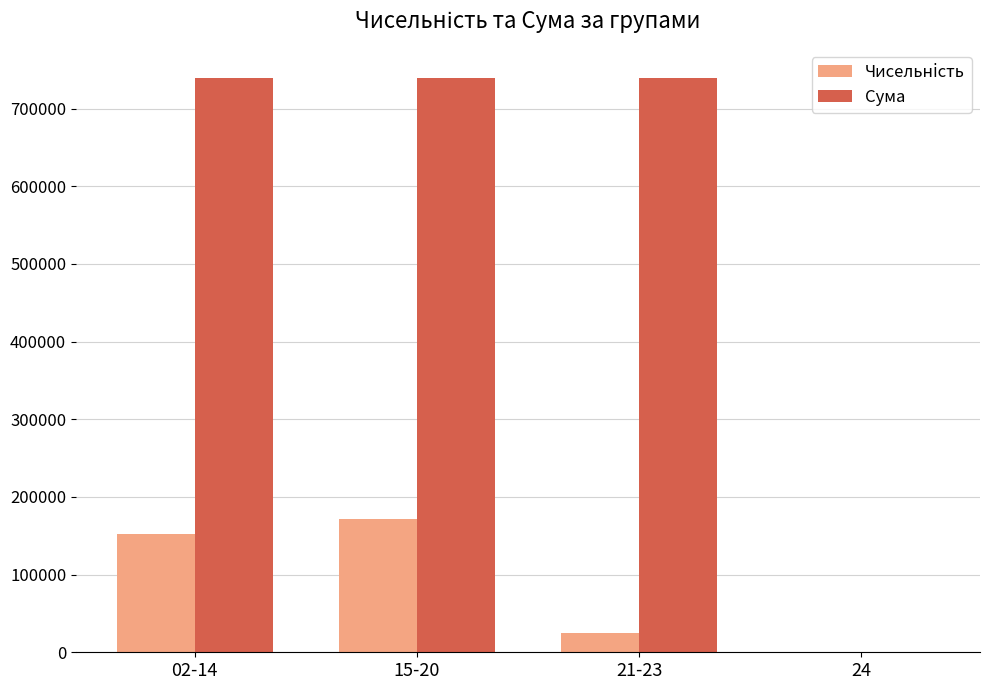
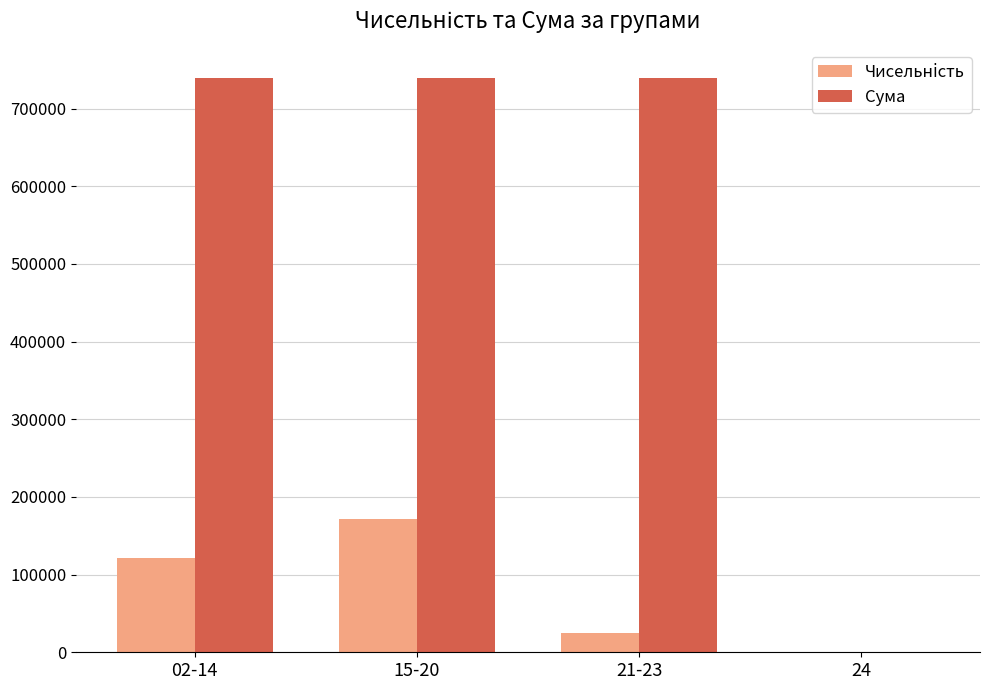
Чисельність, 02-14: 150000 -> 120000
